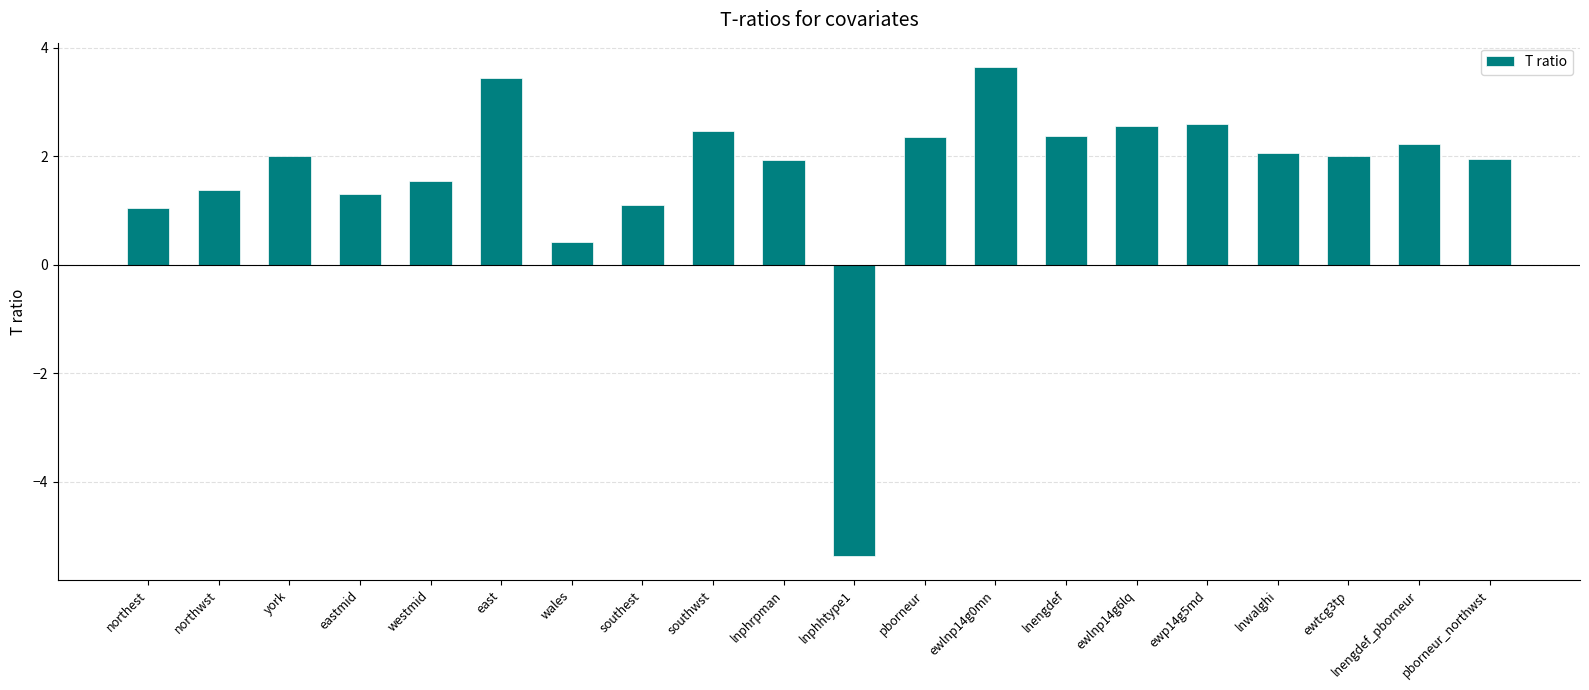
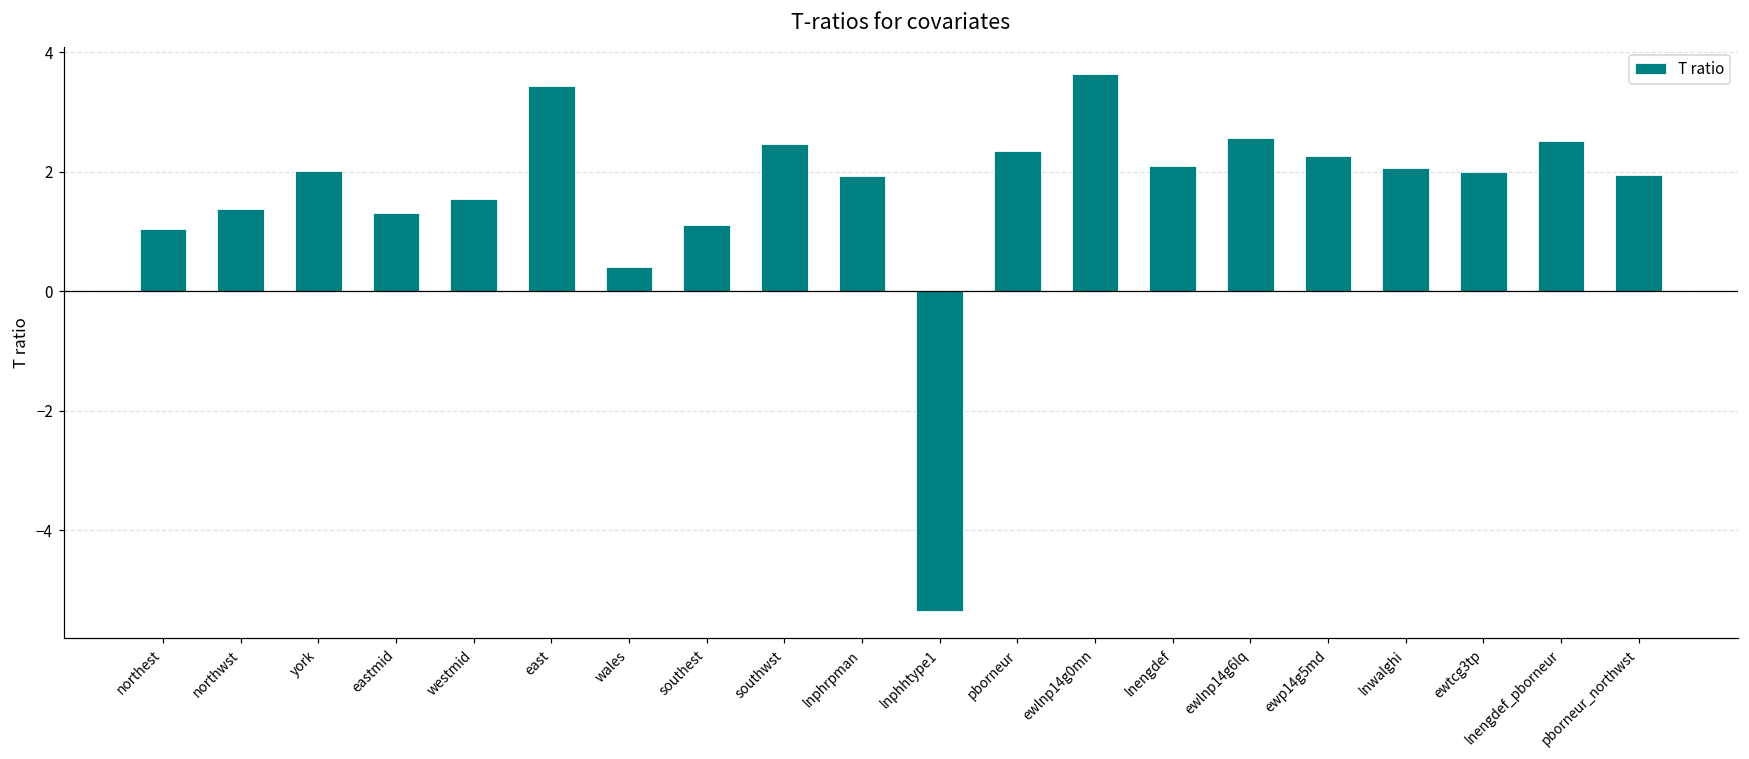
lnengdef: 2.4 -> 2.1
ewp14g5md: 2.6 -> 2.3
lnengdef_pborneur: 2.2 -> 2.5
